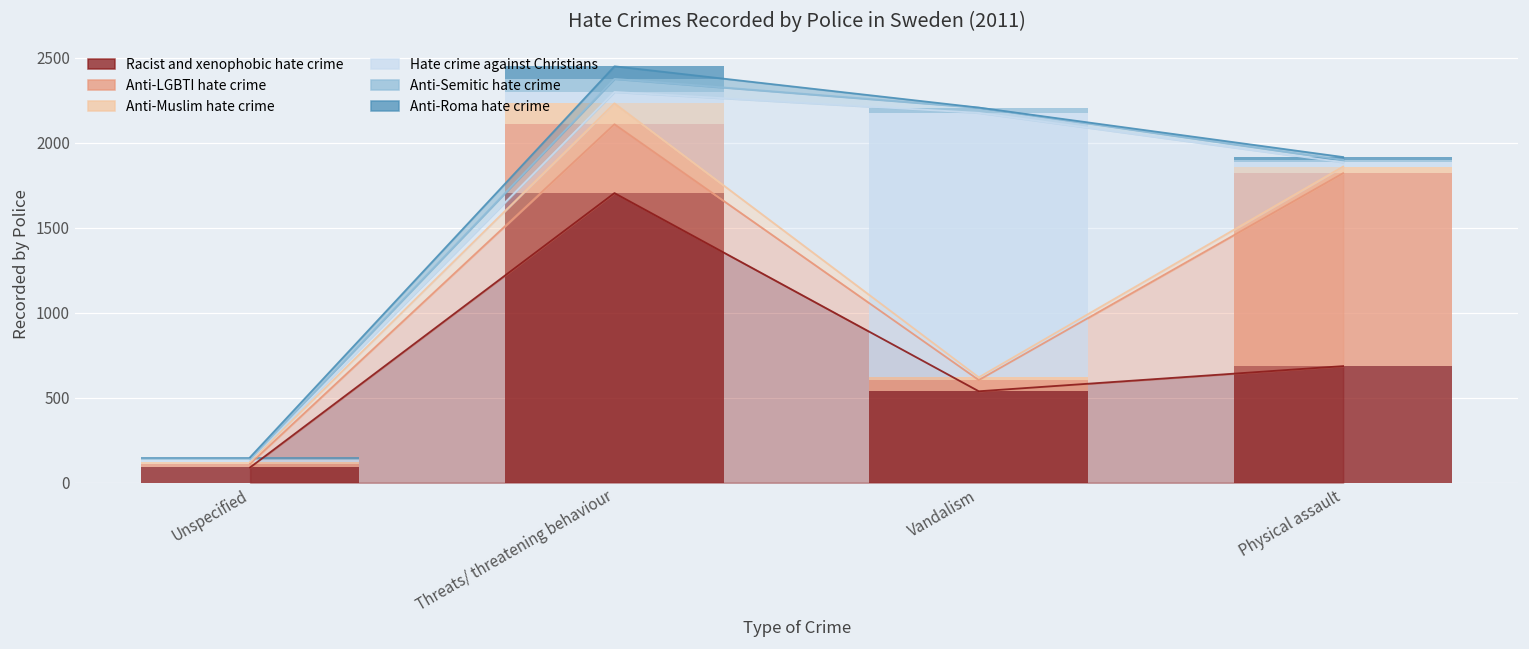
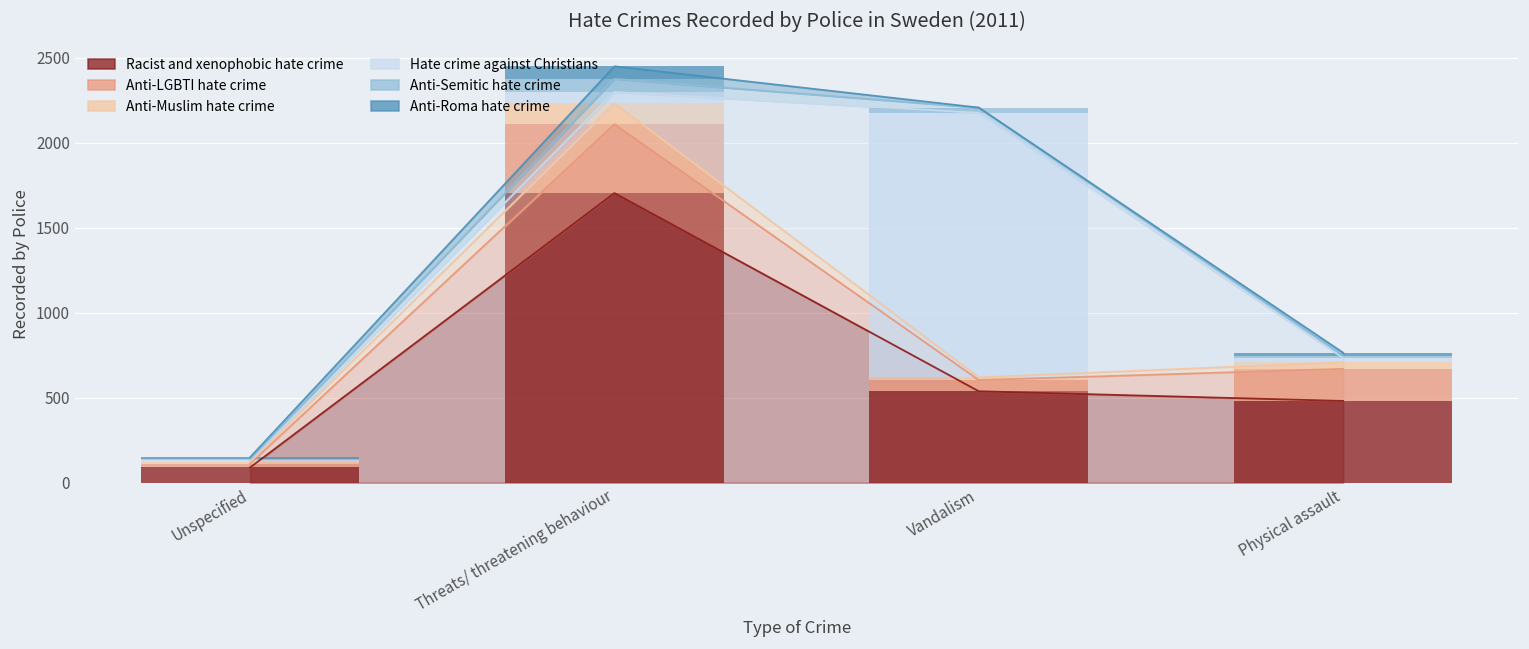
Racist and xenophobic hate crime, Physical assault: 690 -> 480
Anti-LGBTI hate crime, Physical assault: 1140 -> 190
